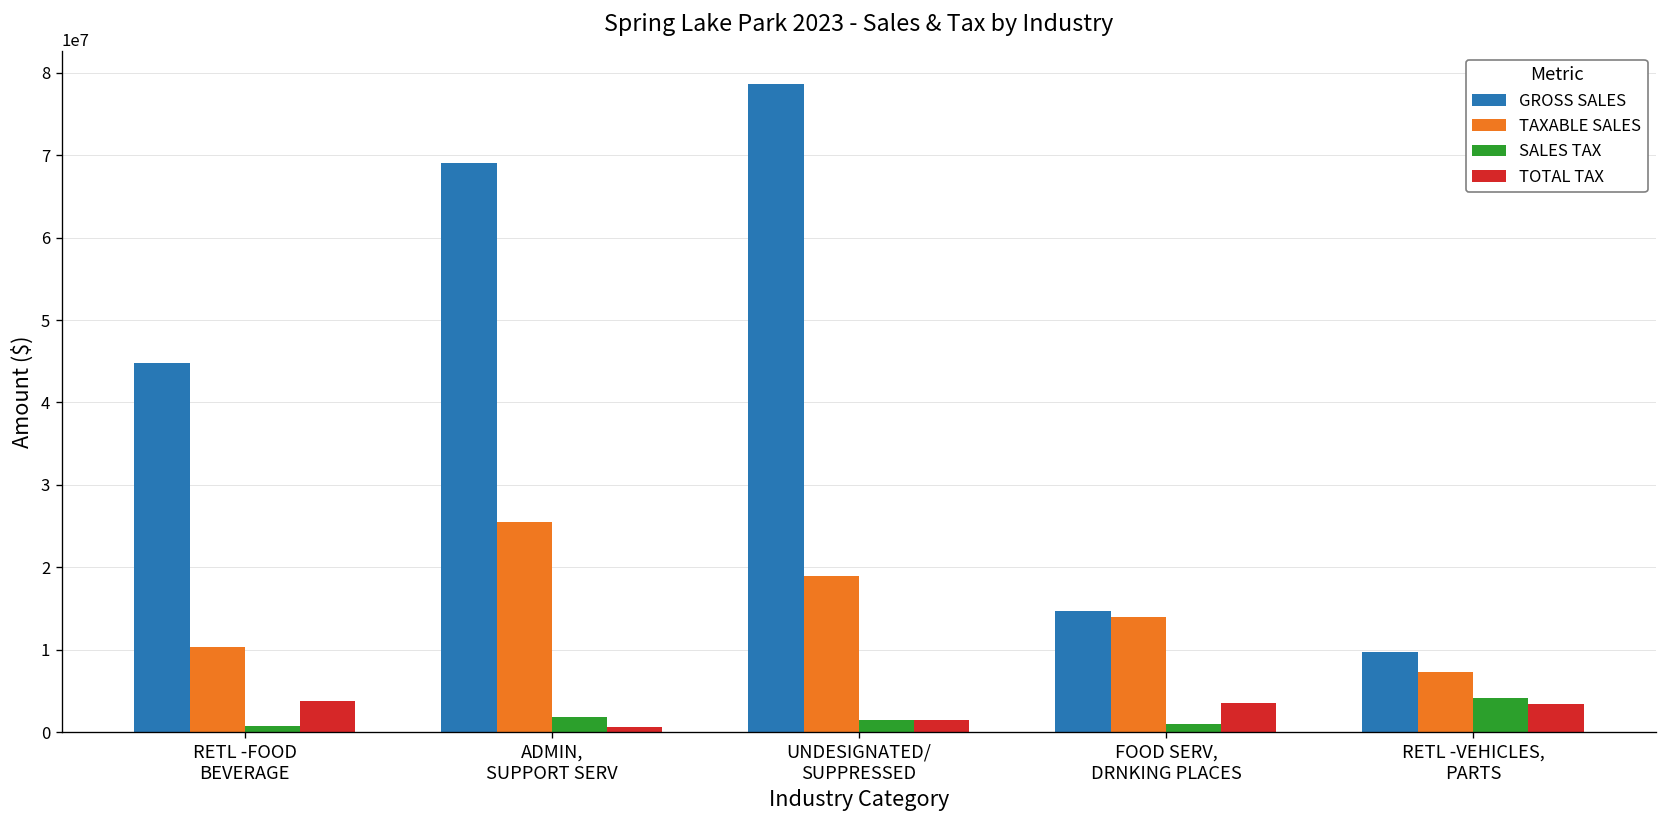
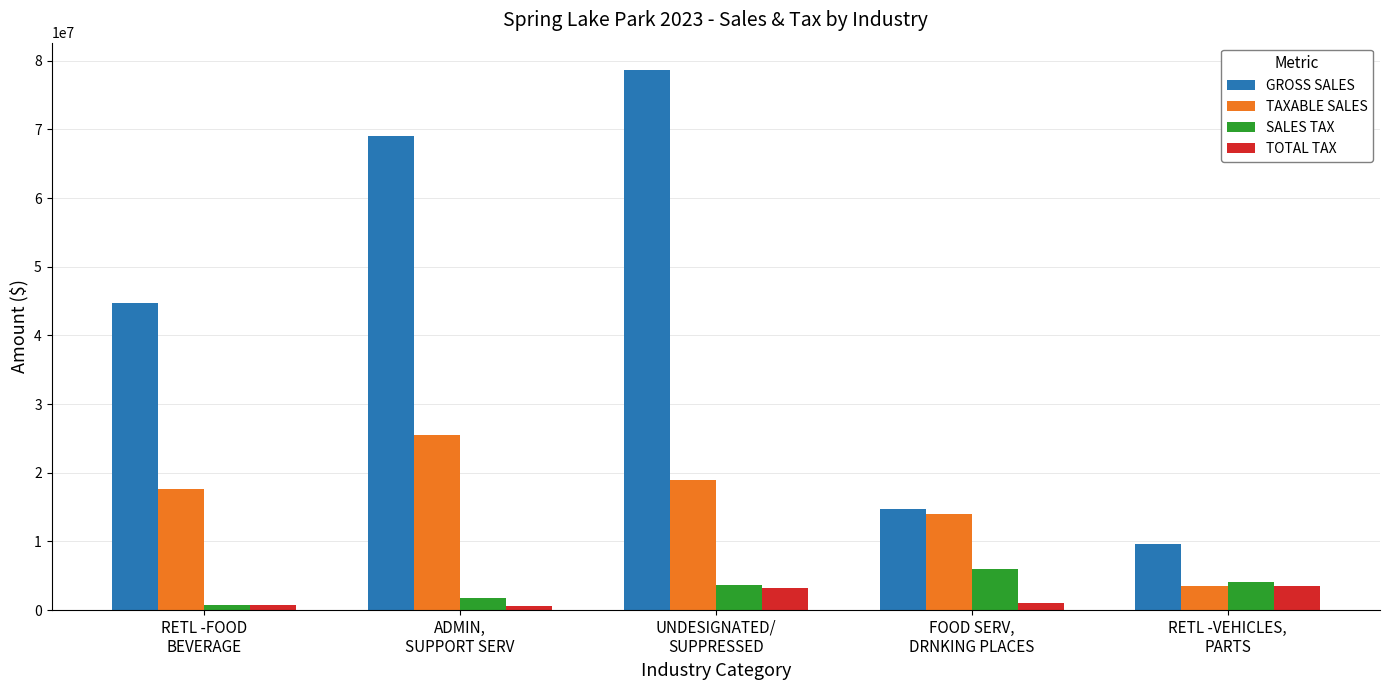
TAXABLE SALES, RETL -FOOD BEVERAGE: 10000000 -> 18000000
TOTAL TAX, RETL -FOOD BEVERAGE: 4000000 -> 1000000
SALES TAX, UNDESIGNATED/ SUPPRESSED: 1000000 -> 4000000
TOTAL TAX, UNDESIGNATED/ SUPPRESSED: 2000000 -> 3000000
SALES TAX, FOOD SERV, DRNKING PLACES: 1000000 -> 6000000
TOTAL TAX, FOOD SERV, DRNKING PLACES: 3000000 -> 1000000
TAXABLE SALES, RETL -VEHICLES, PARTS: 7000000 -> 3000000
